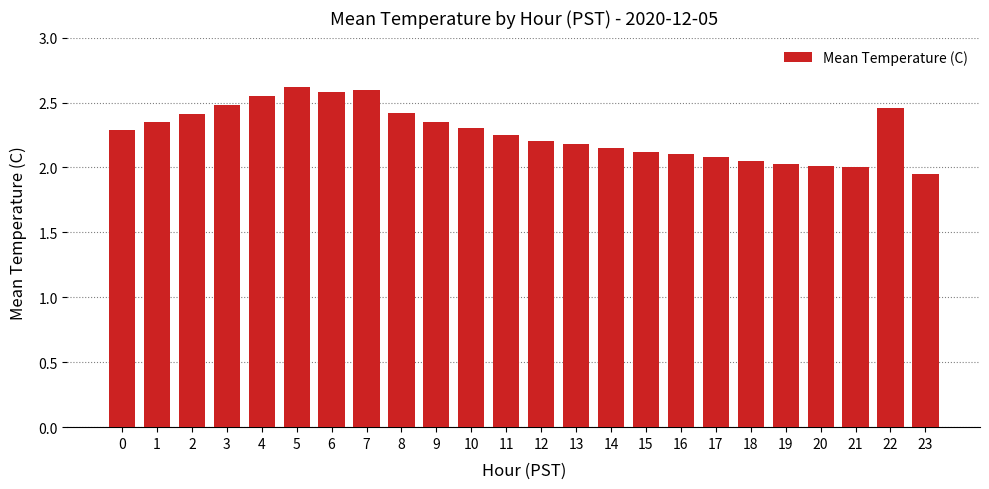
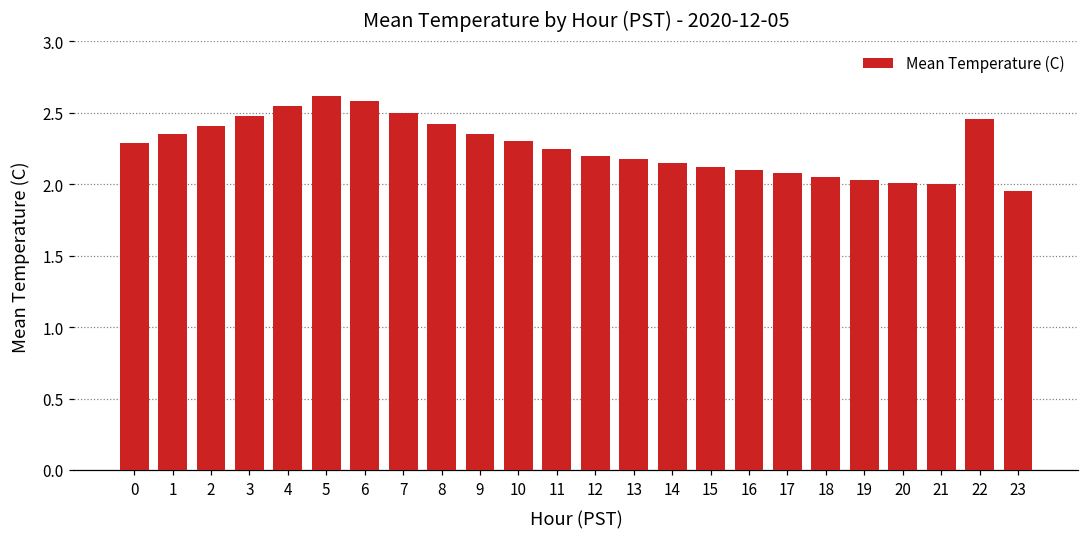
7: 2.6 -> 2.5
